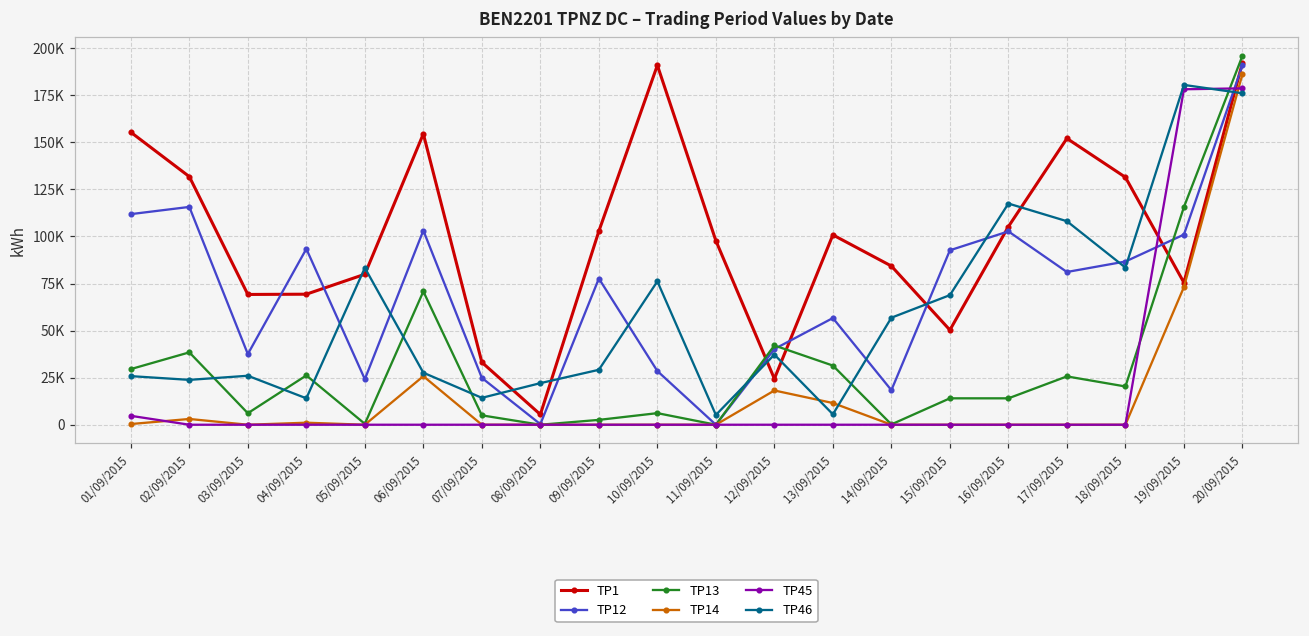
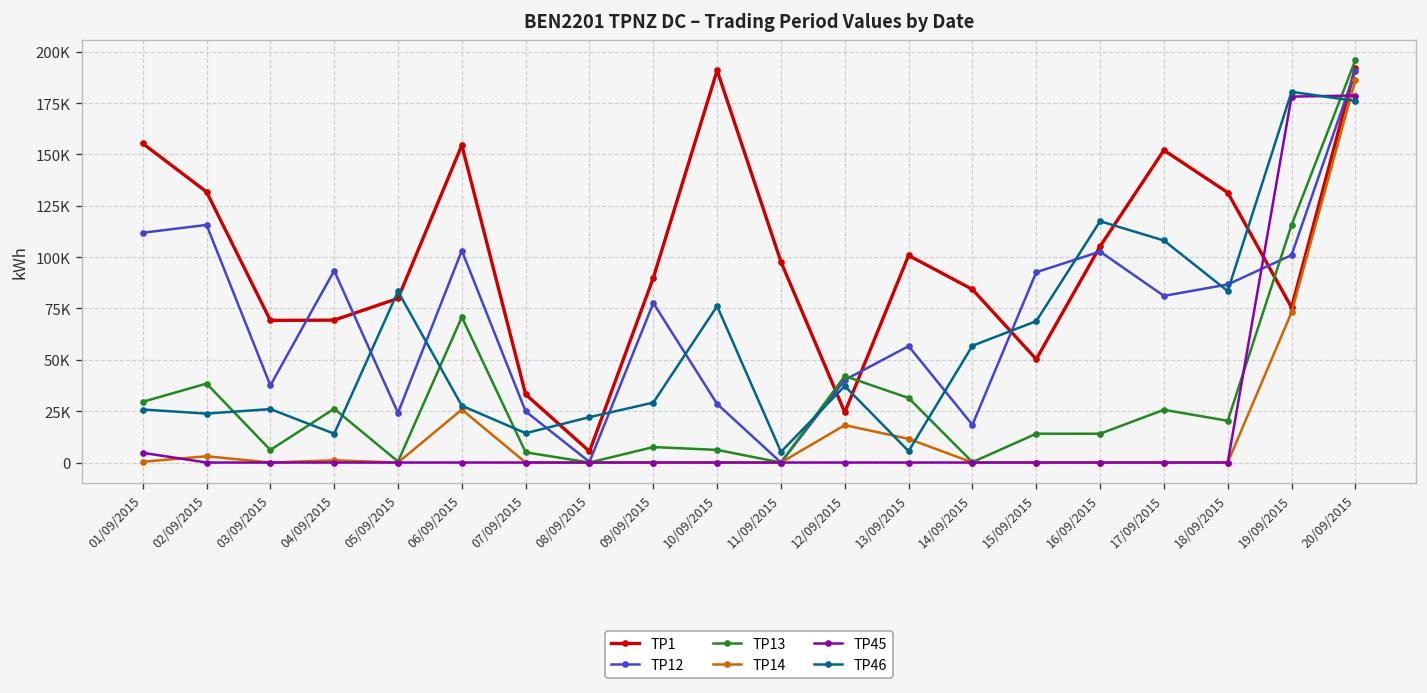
TP1, 09/09/2015: 103000 -> 90000
TP13, 09/09/2015: 3000 -> 8000
